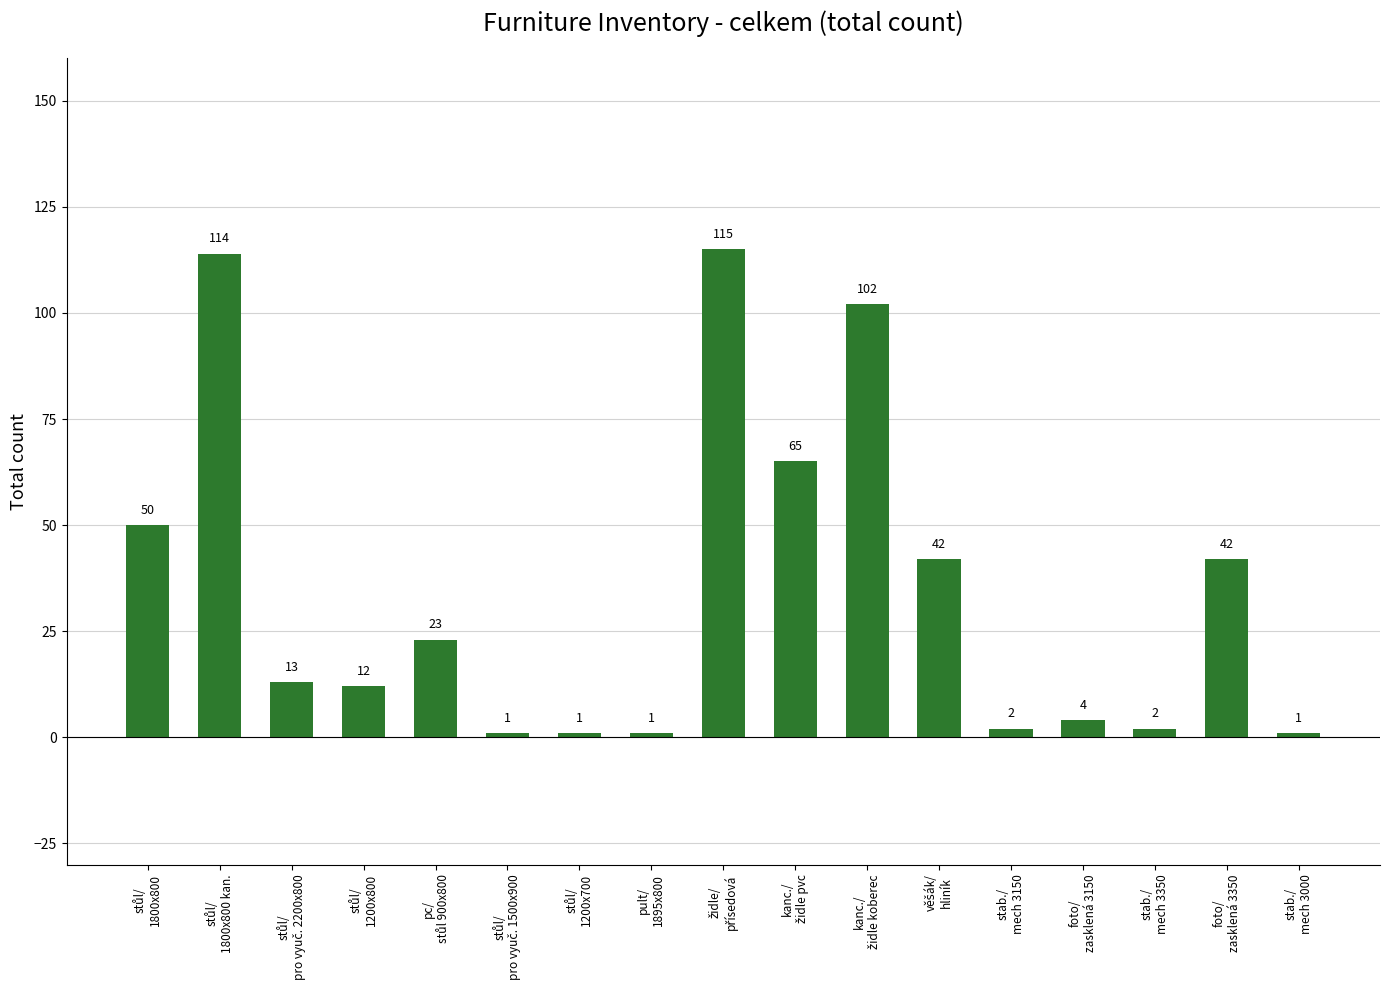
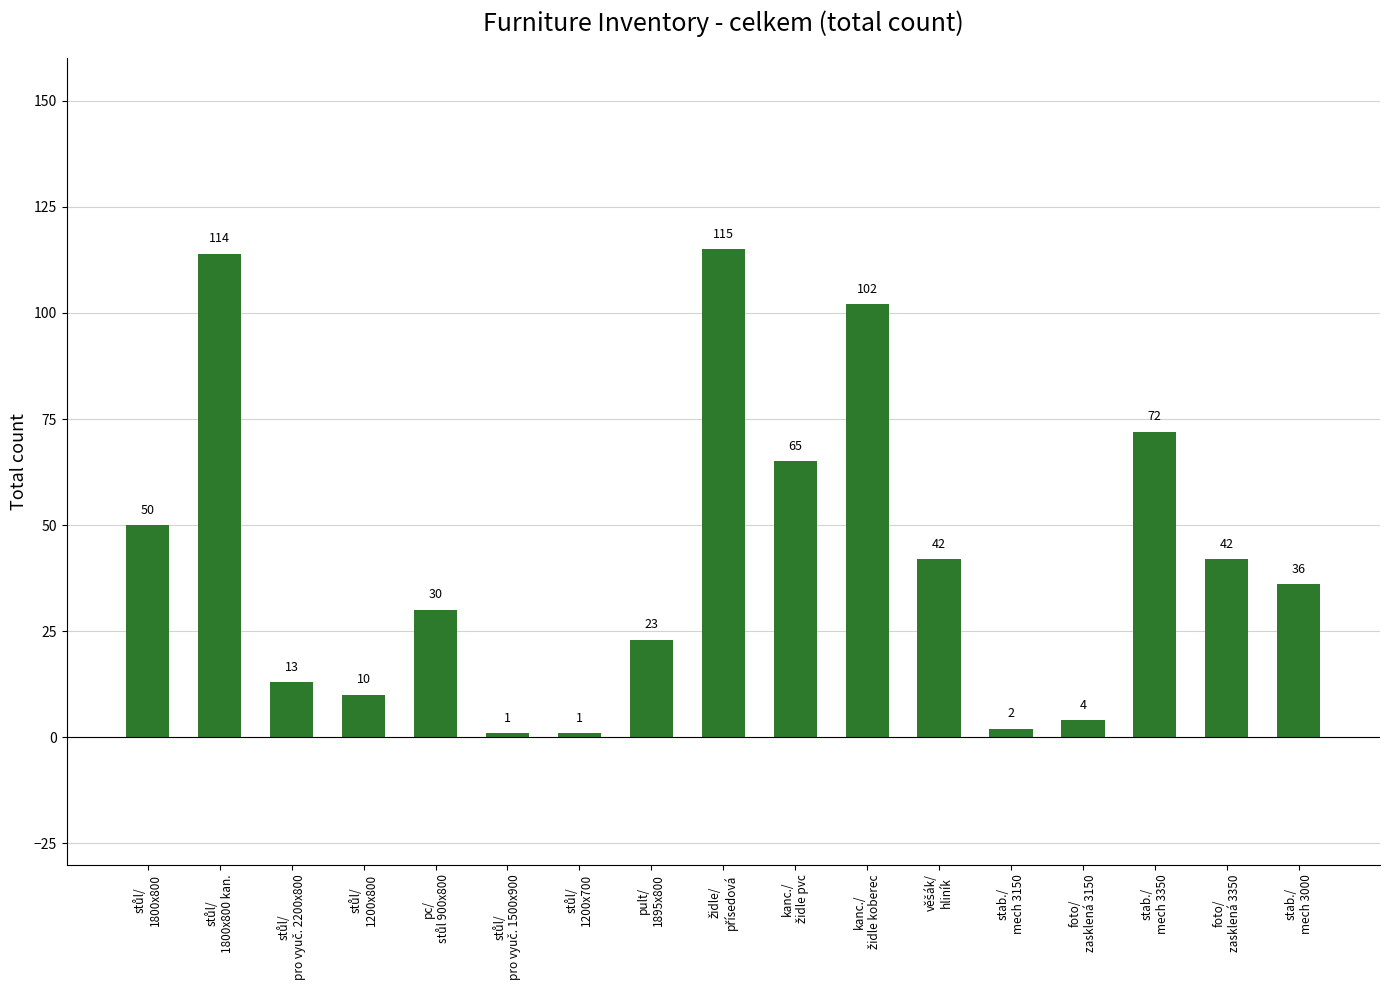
stůl/ 1200x800: 12 -> 10
pc/ stůl 900x800: 23 -> 30
pult/ 1895x800: 1 -> 23
stab./ mech 3350: 2 -> 72
stab./ mech 3000: 1 -> 36
